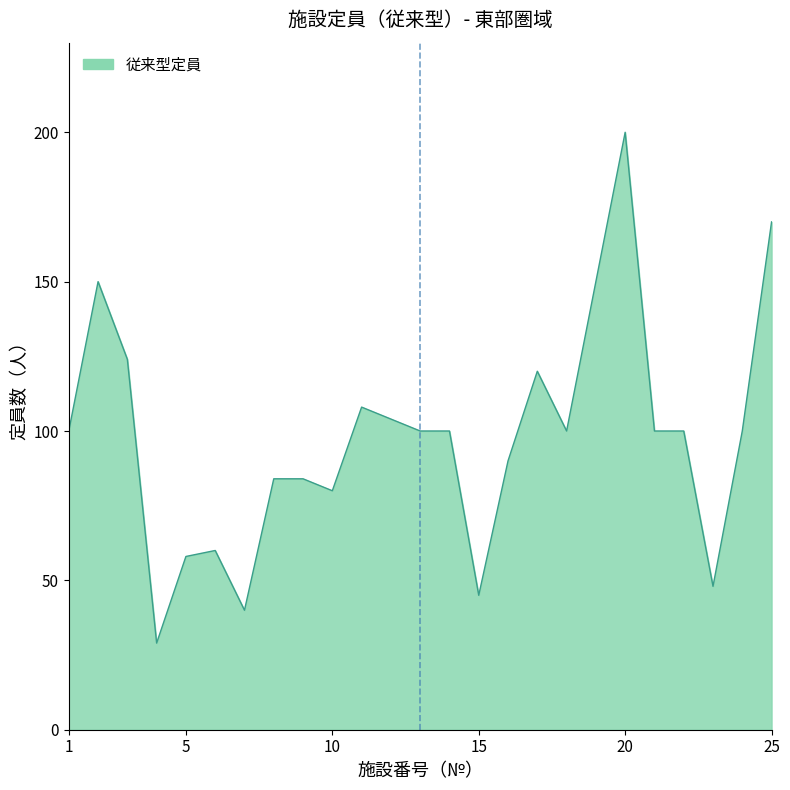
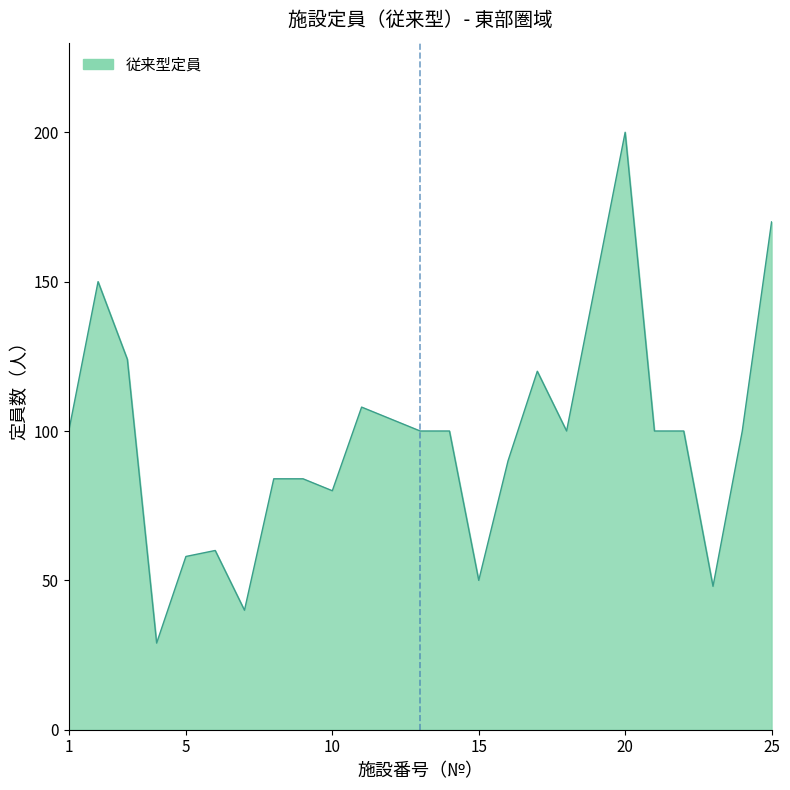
15: 45 -> 50
